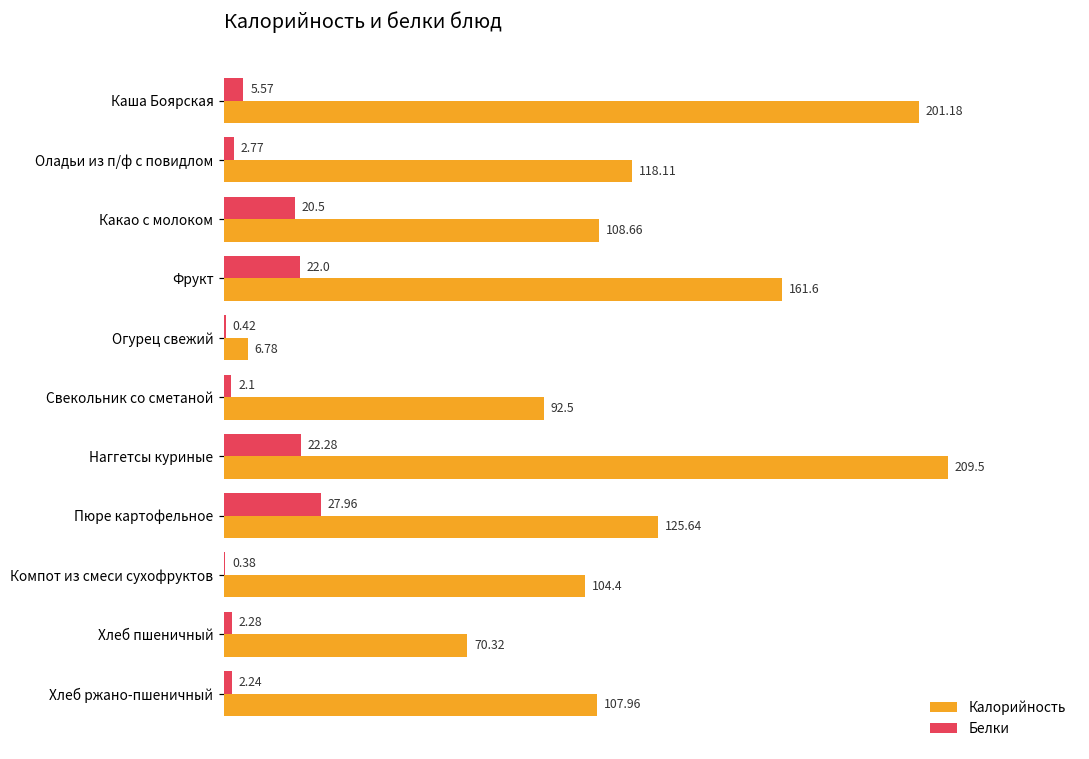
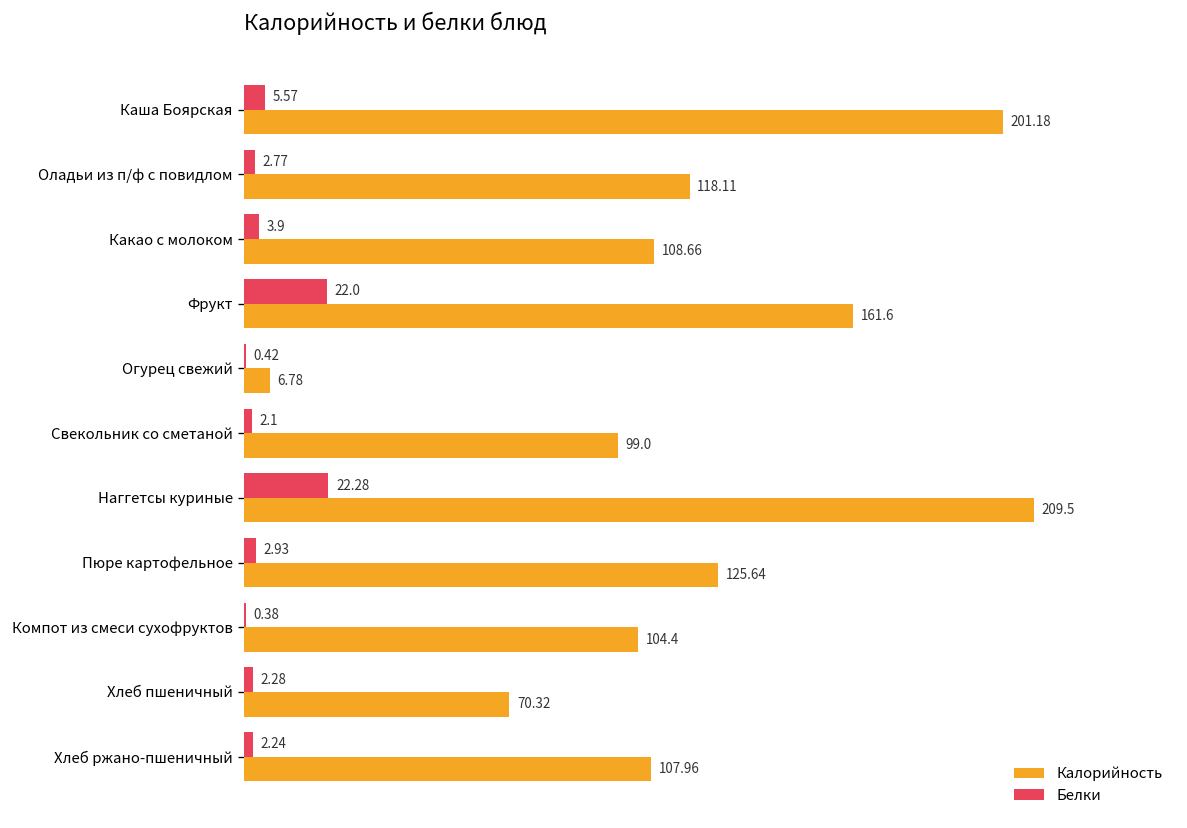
Белки, Какао с молоком: 20.5 -> 3.9
Калорийность, Свекольник со сметаной: 92.5 -> 99.0
Белки, Пюре картофельное: 27.96 -> 2.93
